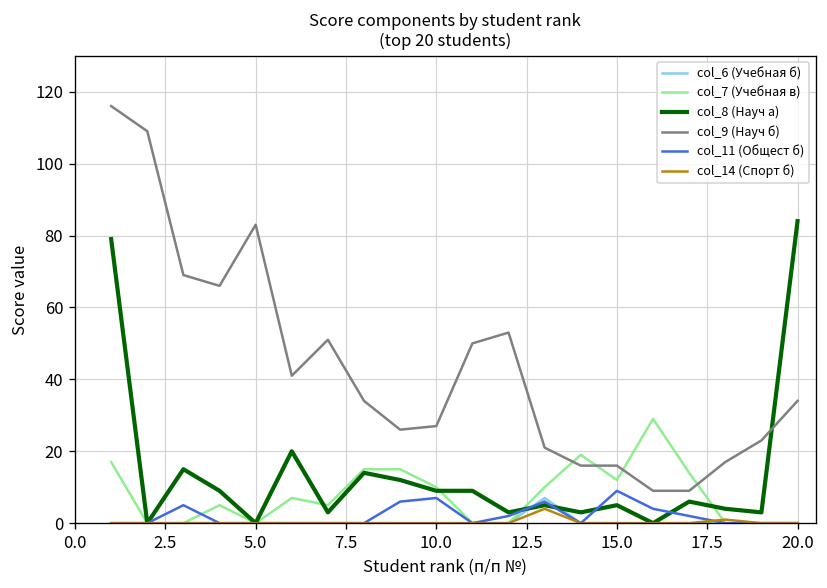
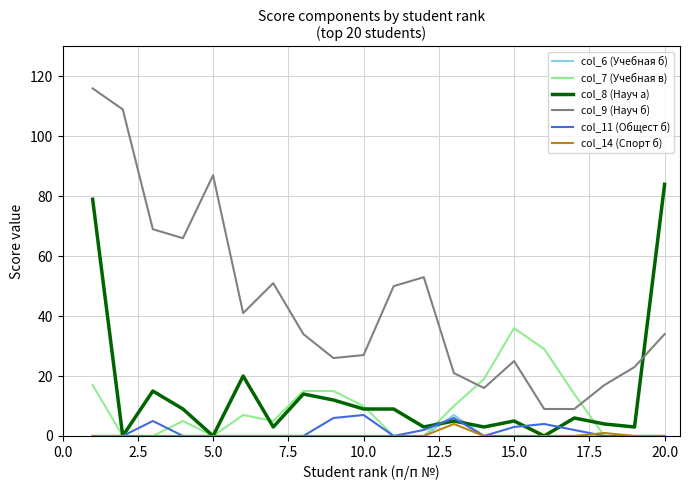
col_9 (Науч б), 5.0: 83 -> 87
col_7 (Учебная в), 15.0: 12 -> 36
col_9 (Науч б), 15.0: 16 -> 25
col_11 (Общест б), 15.0: 9 -> 3
